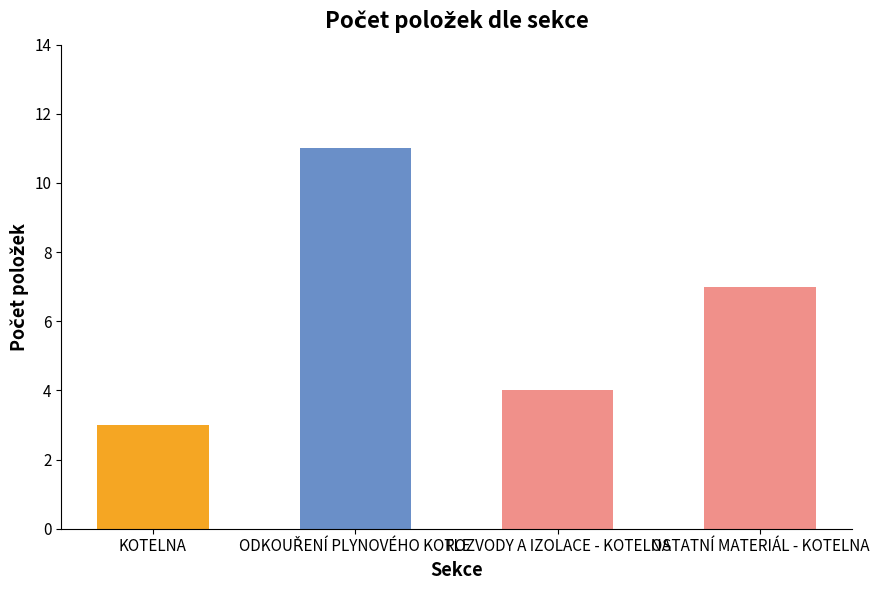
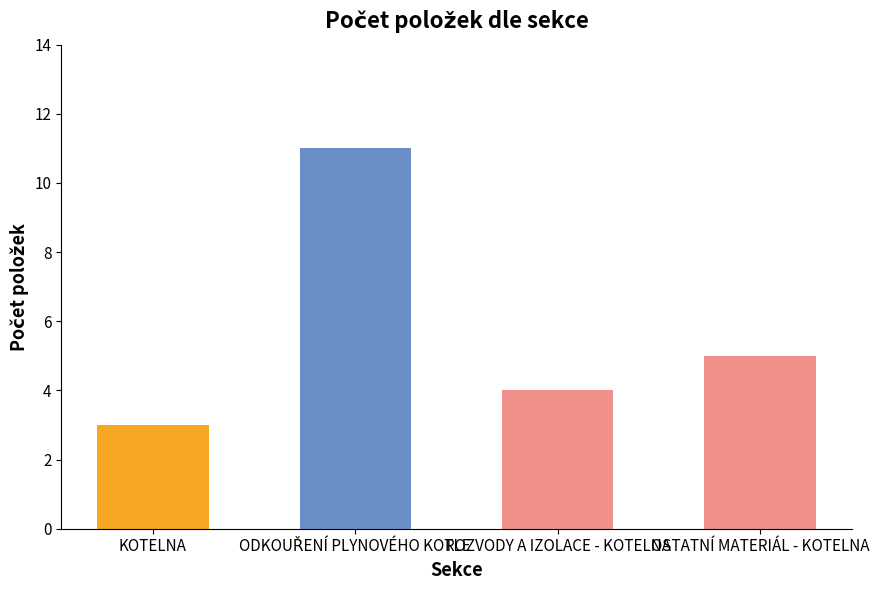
OSTATNÍ MATERIÁL - KOTELNA: 7 -> 5
